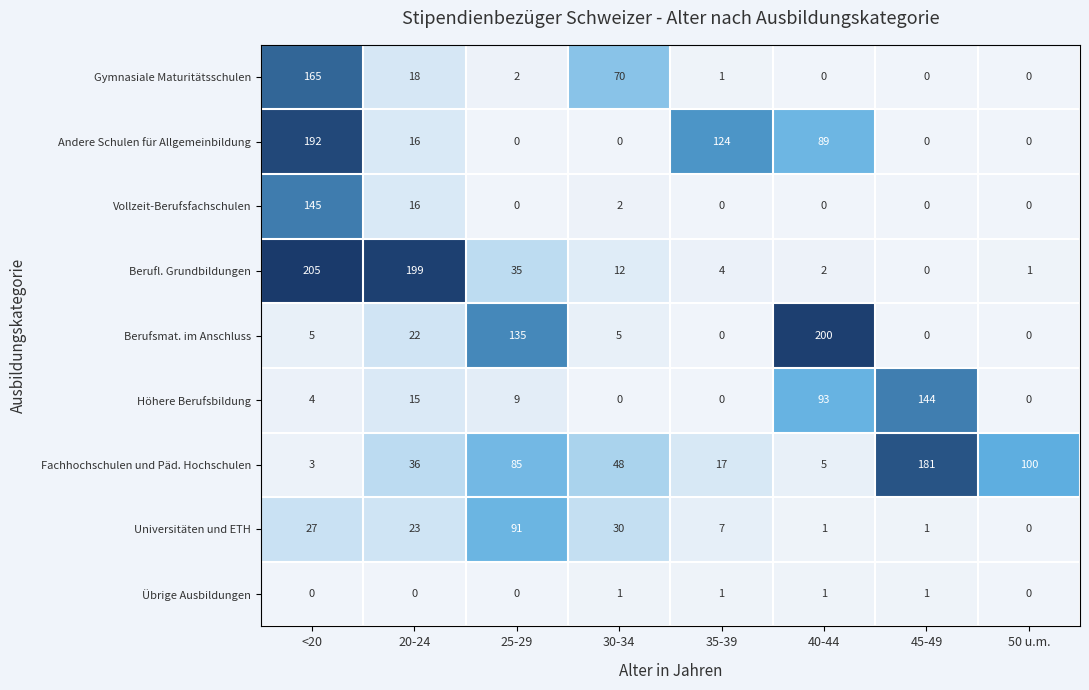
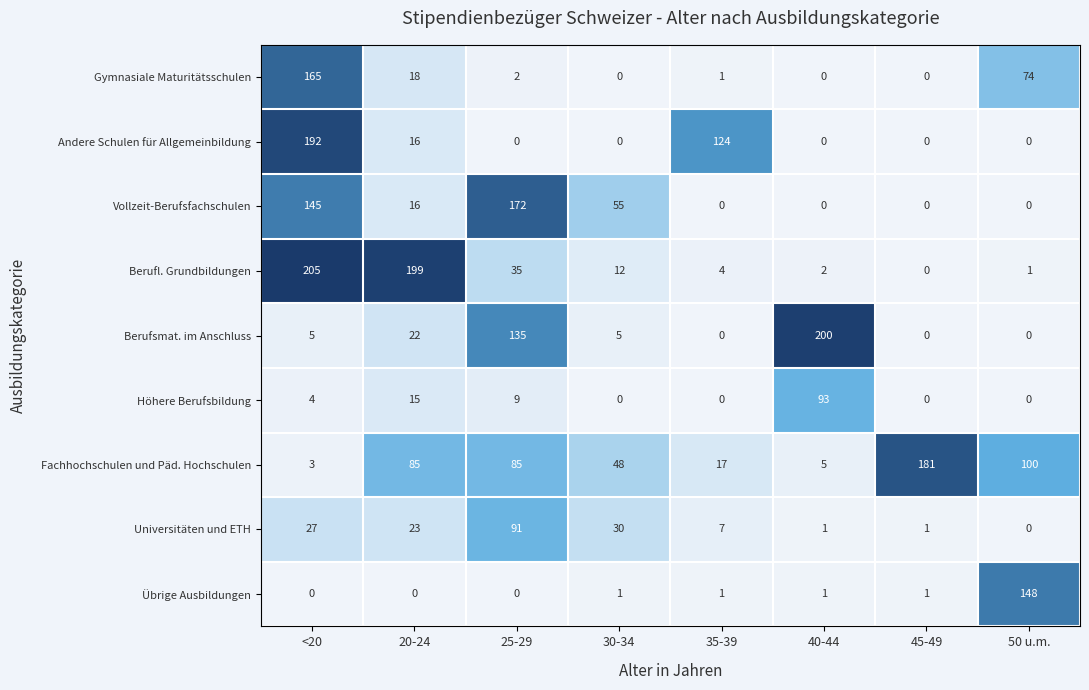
Gymnasiale Maturitätsschulen, 30-34: 70 -> 0
Gymnasiale Maturitätsschulen, 50 u.m.: 0 -> 74
Andere Schulen für Allgemeinbildung, 40-44: 89 -> 0
Vollzeit-Berufsfachschulen, 25-29: 0 -> 172
Vollzeit-Berufsfachschulen, 30-34: 2 -> 55
Höhere Berufsbildung, 45-49: 144 -> 0
Fachhochschulen und Päd. Hochschulen, 20-24: 36 -> 85
Übrige Ausbildungen, 50 u.m.: 0 -> 148
